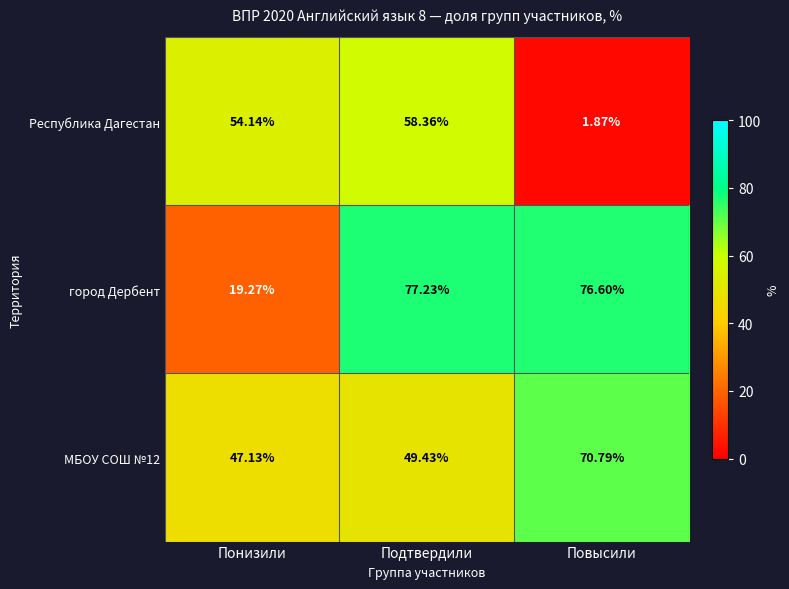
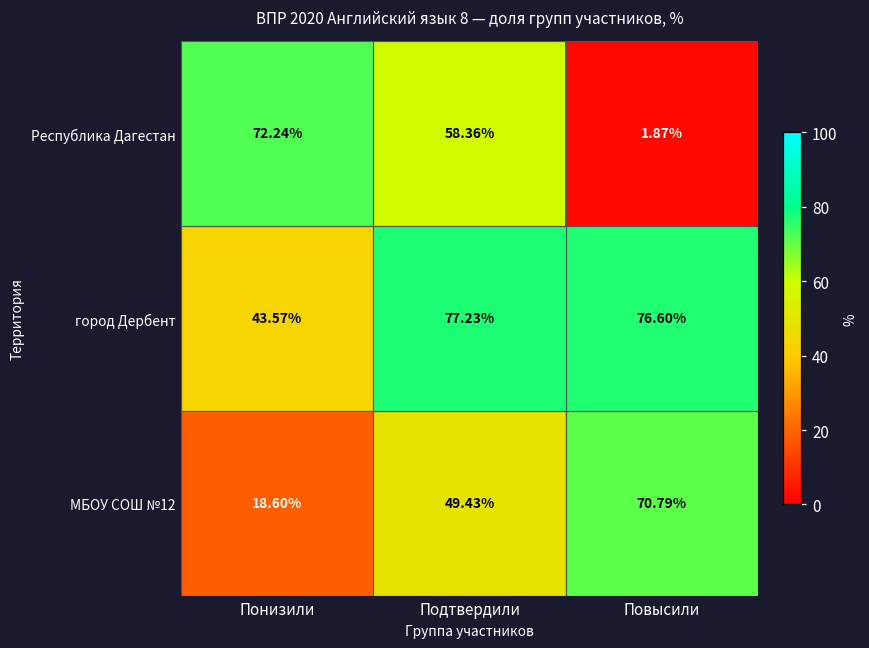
Республика Дагестан, Понизили: 54.14% -> 72.24%
город Дербент, Понизили: 19.27% -> 43.57%
МБОУ СОШ №12, Понизили: 47.13% -> 18.60%
